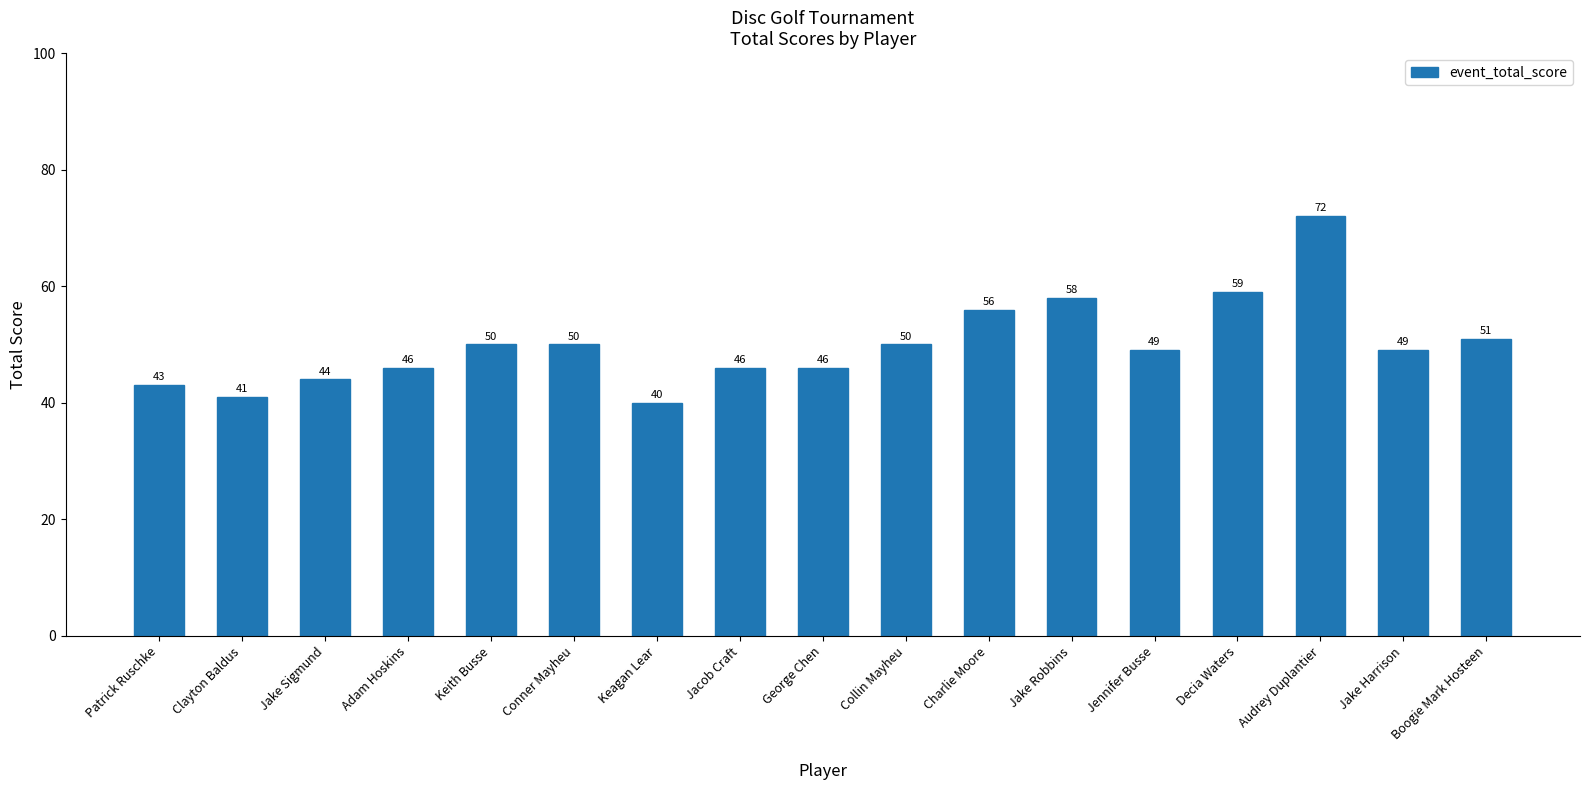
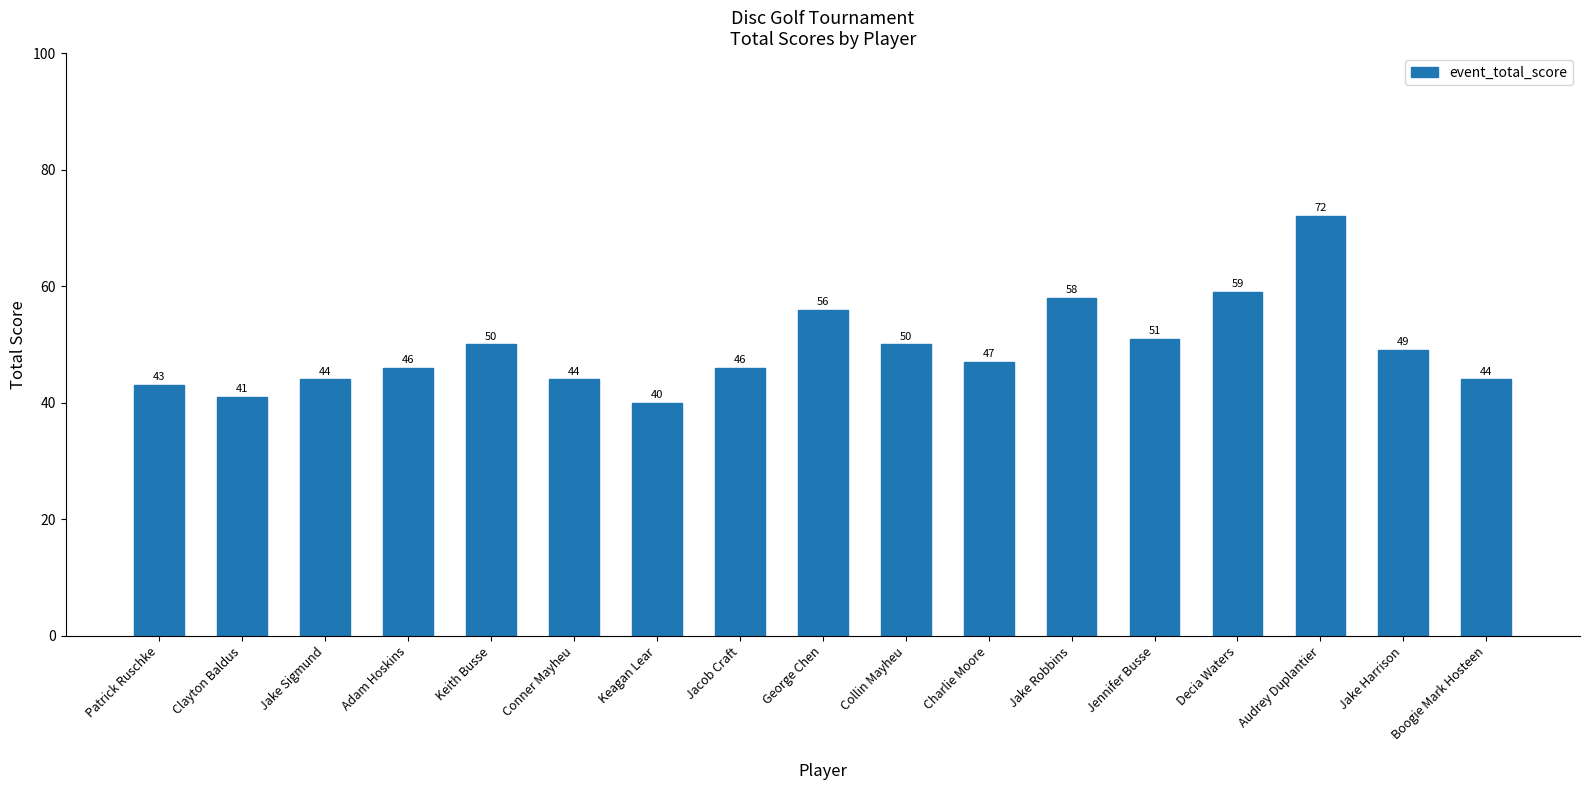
Conner Mayheu: 50 -> 44
George Chen: 46 -> 56
Charlie Moore: 56 -> 47
Jennifer Busse: 49 -> 51
Boogie Mark Hosteen: 51 -> 44
